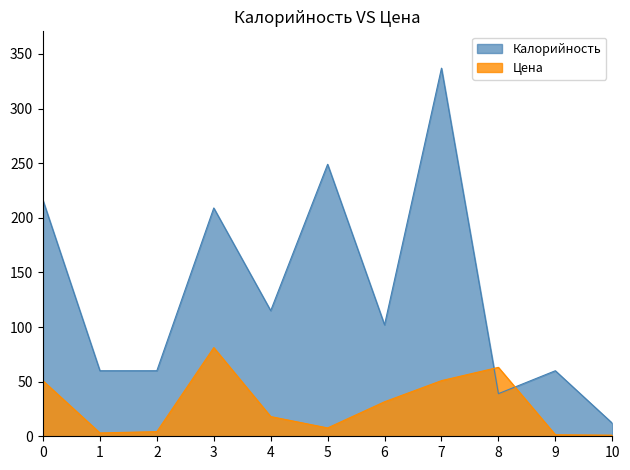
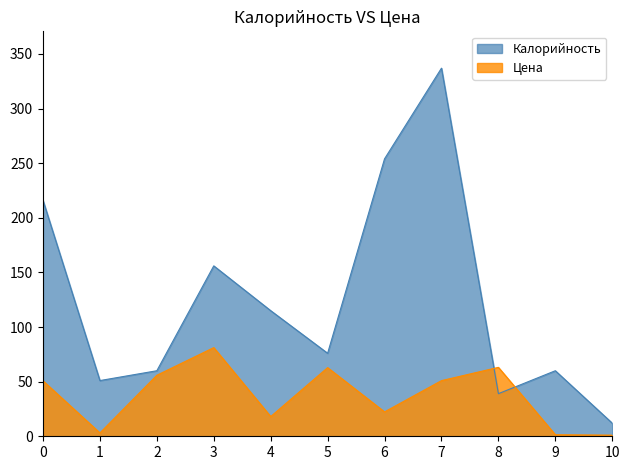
Калорийность, 1: 60 -> 51
Цена, 2: 4 -> 56
Калорийность, 3: 209 -> 156
Калорийность, 5: 249 -> 76
Цена, 5: 8 -> 63
Калорийность, 6: 102 -> 254
Цена, 6: 32 -> 22
